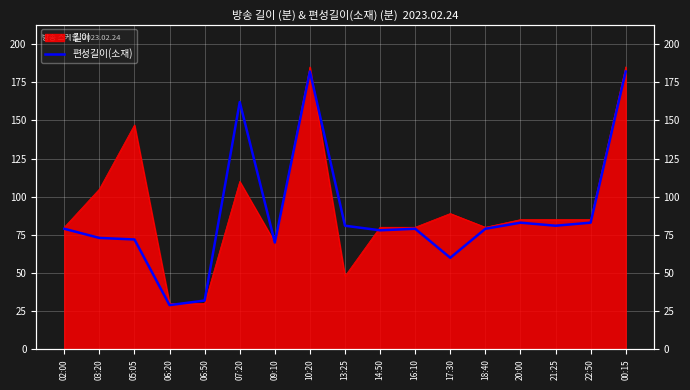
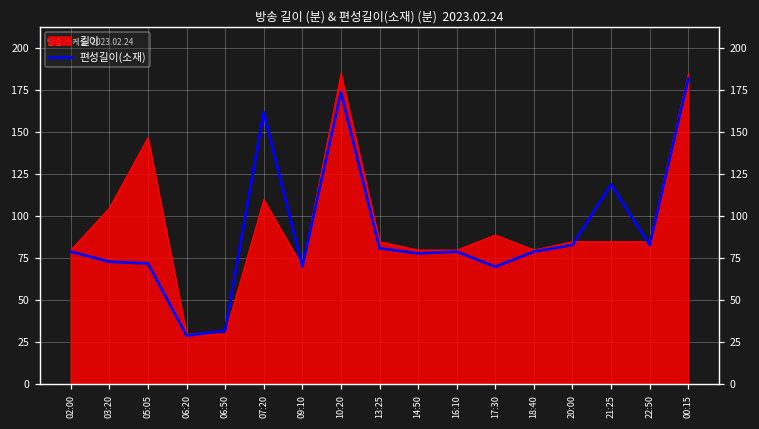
편성길이(소재), 10:20: 182 -> 174
길이, 13:25: 48 -> 85
편성길이(소재), 17:30: 60 -> 70
편성길이(소재), 21:25: 81 -> 119
